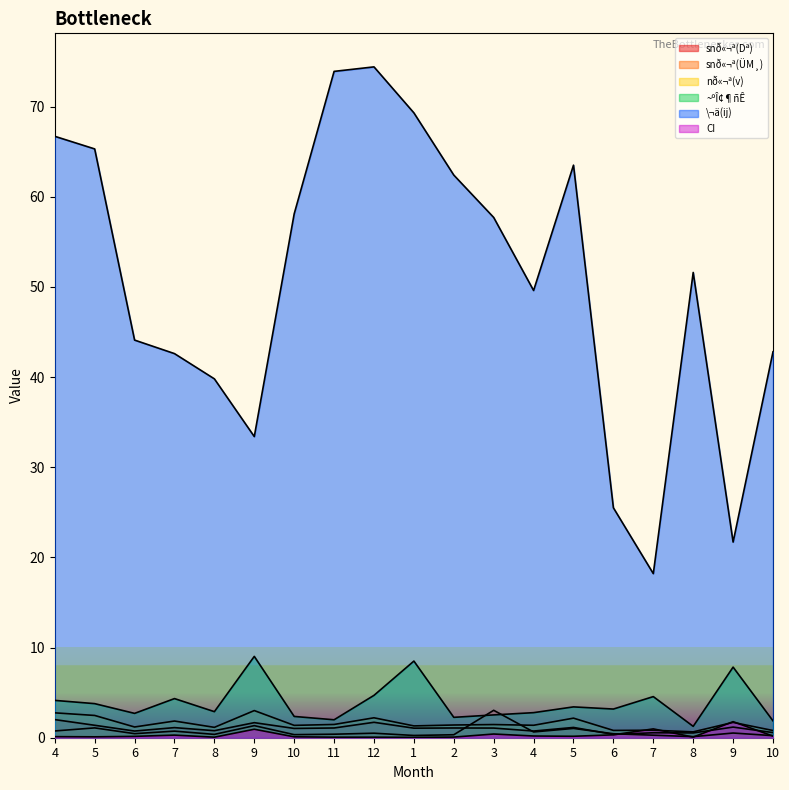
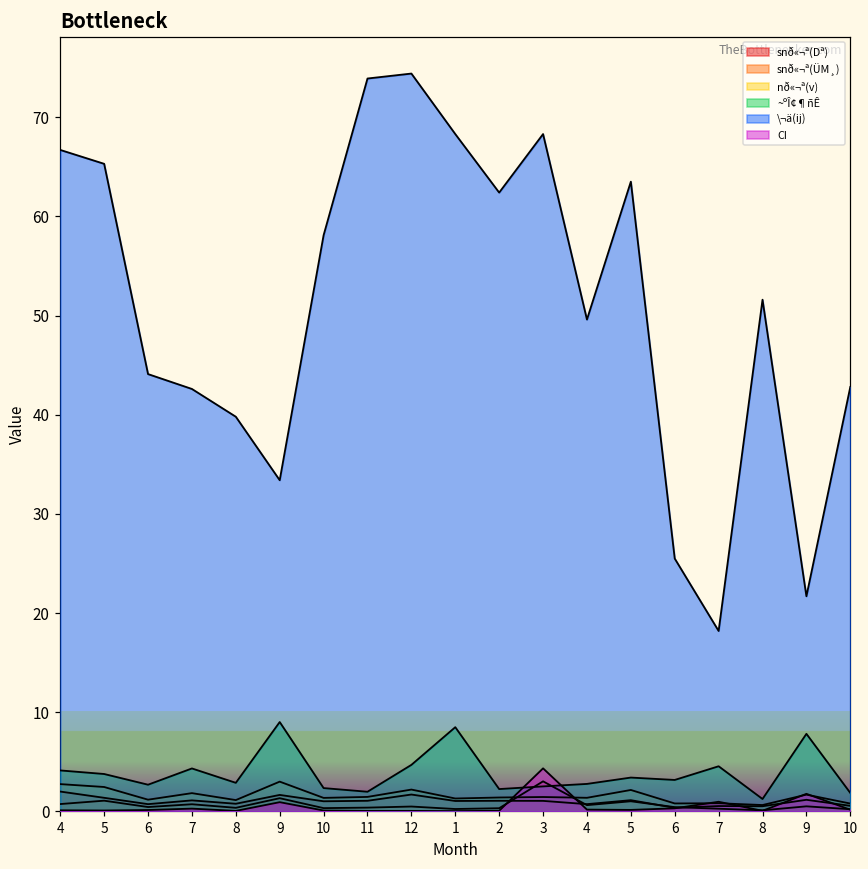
\¬ä(ij), 1: 69 -> 68
\¬ä(ij), 3: 58 -> 68
CI, 3: 0 -> 4
